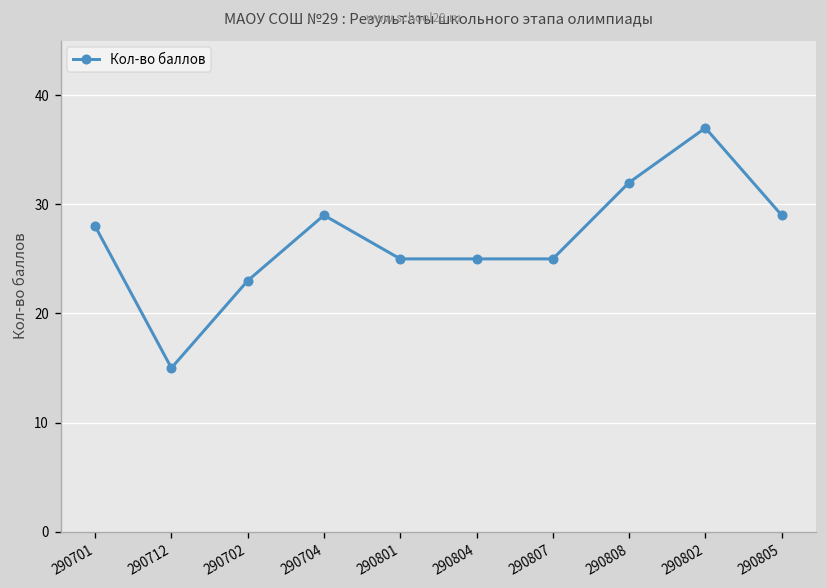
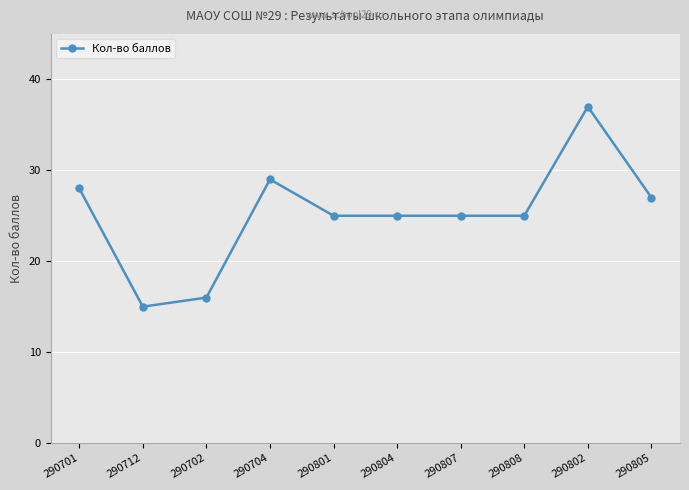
290702: 23 -> 16
290808: 32 -> 25
290805: 29 -> 27
